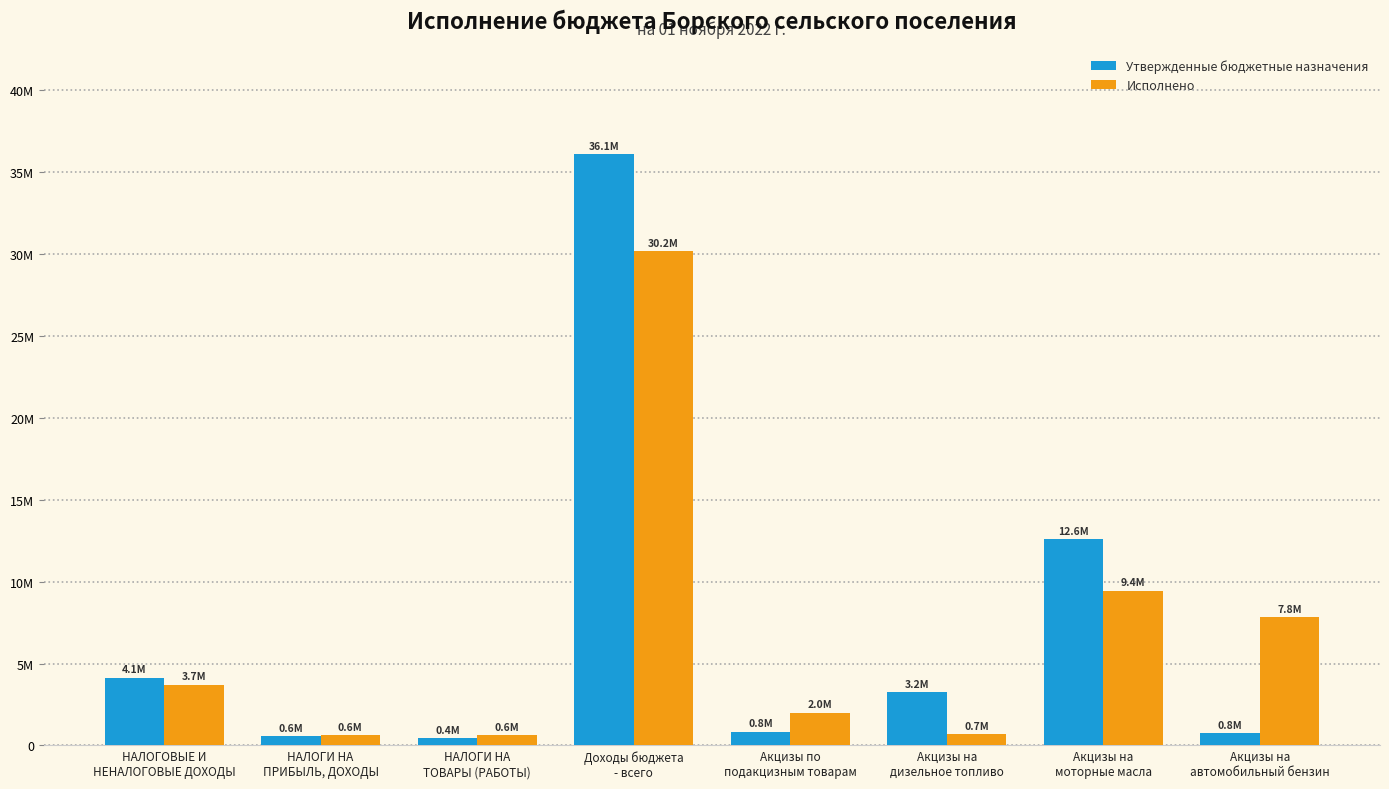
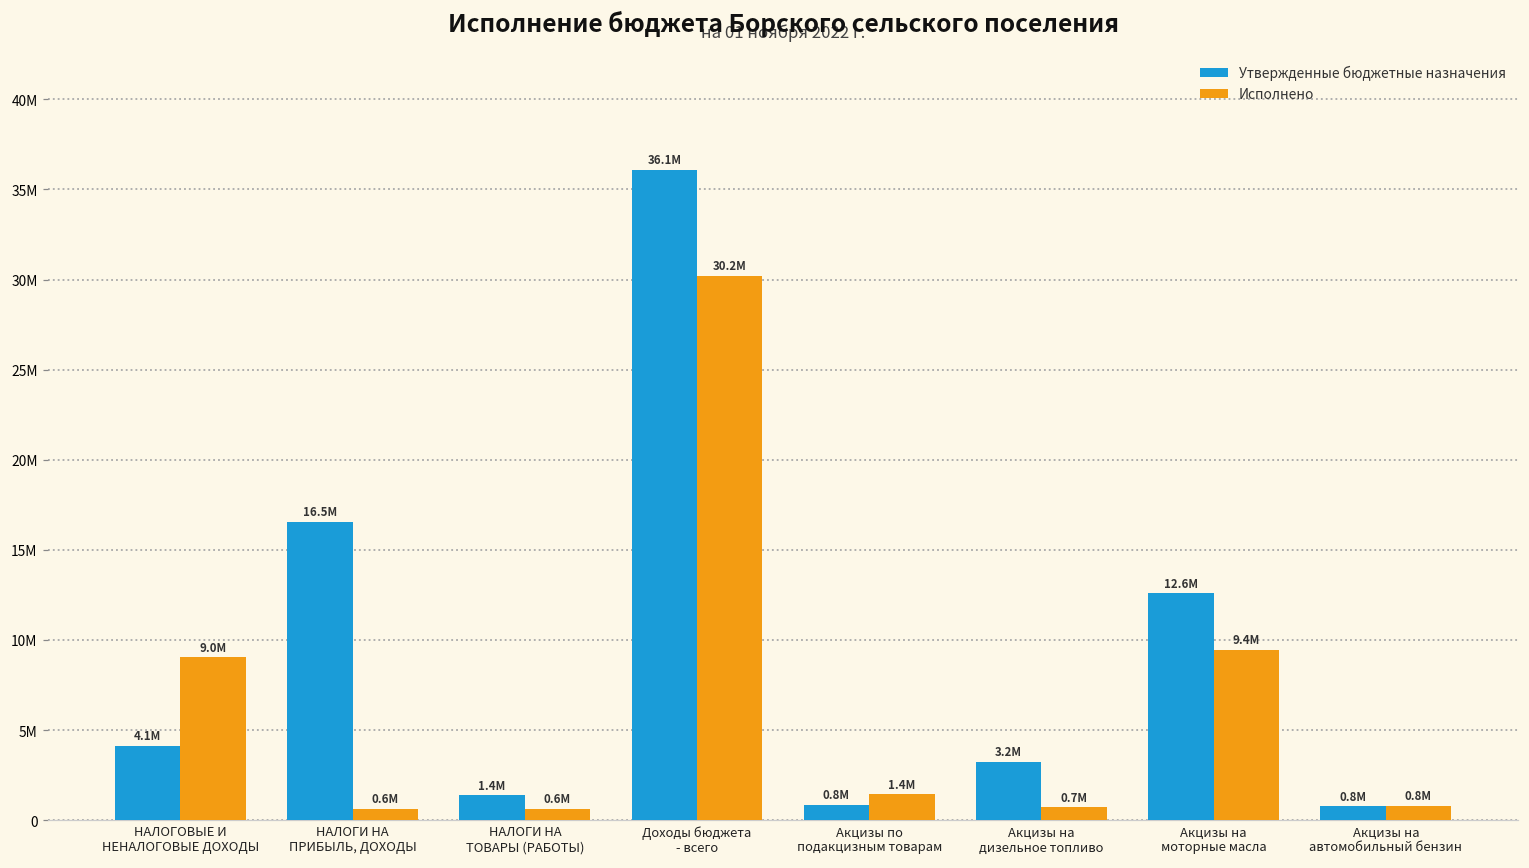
Исполнено, НАЛОГОВЫЕ И НЕНАЛОГОВЫЕ ДОХОДЫ: 3.7M -> 9.0M
Утвержденные бюджетные назначения, НАЛОГИ НА ПРИБЫЛЬ, ДОХОДЫ: 0.6M -> 16.5M
Утвержденные бюджетные назначения, НАЛОГИ НА ТОВАРЫ (РАБОТЫ): 0.4M -> 1.4M
Исполнено, Акцизы по подакцизным товарам: 2.0M -> 1.4M
Исполнено, Акцизы на автомобильный бензин: 7.8M -> 0.8M
